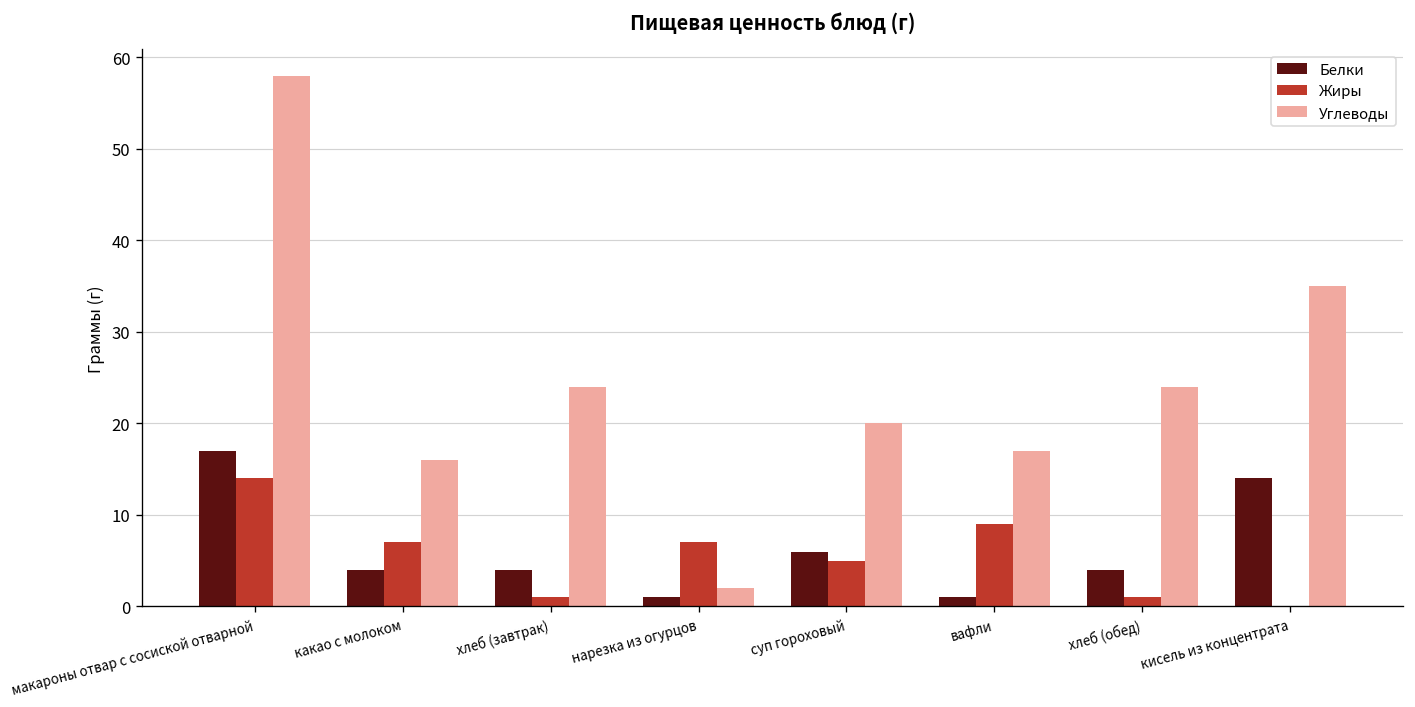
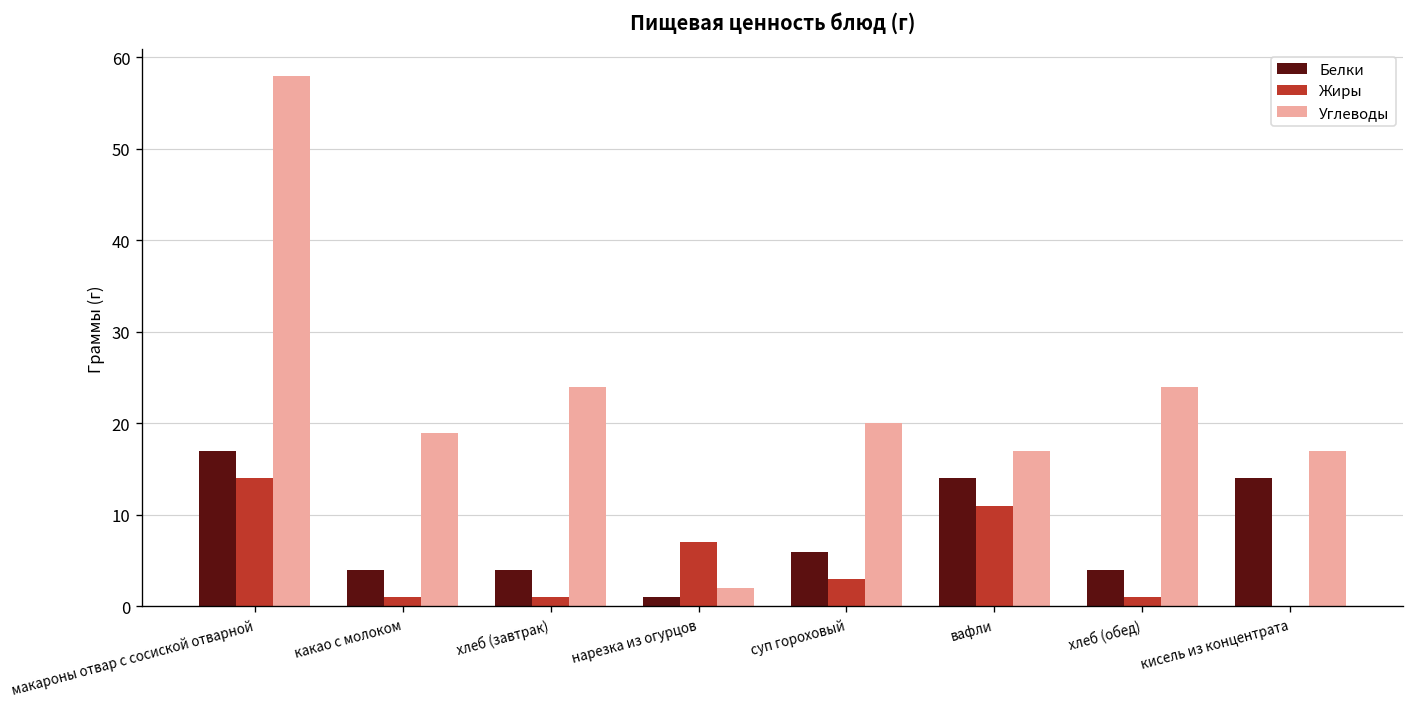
Жиры, какао с молоком: 7 -> 1
Углеводы, какао с молоком: 16 -> 19
Жиры, суп гороховый: 5 -> 3
Белки, вафли: 1 -> 14
Жиры, вафли: 9 -> 11
Углеводы, кисель из концентрата: 35 -> 17
